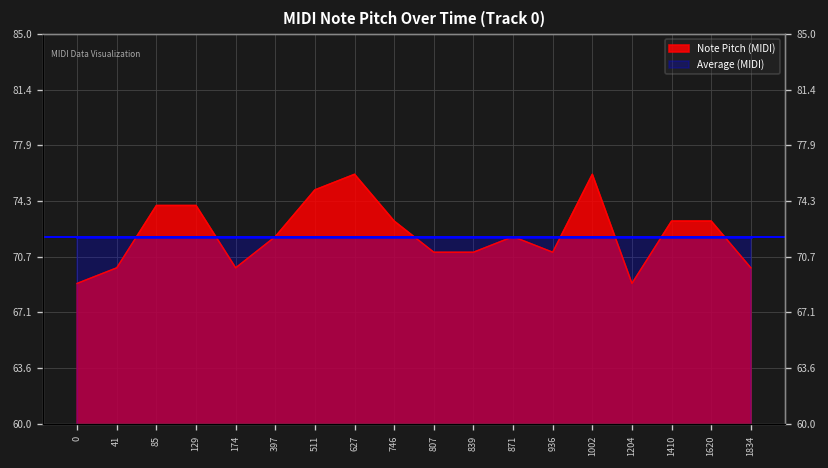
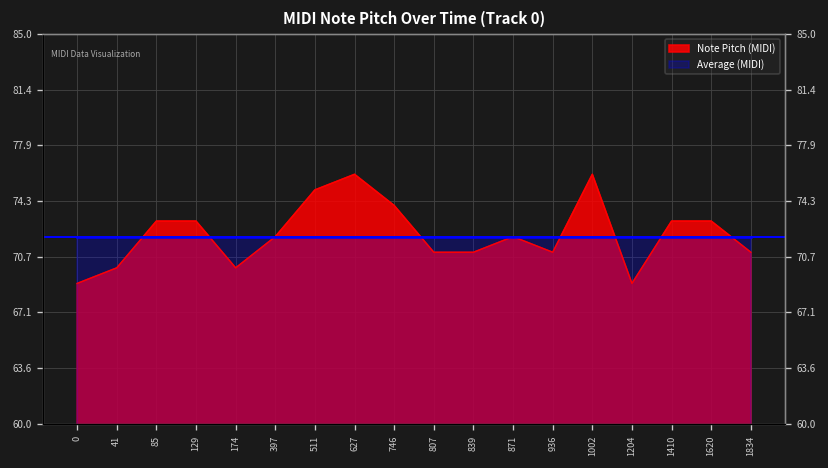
Note Pitch (MIDI), 85: 74 -> 73
Note Pitch (MIDI), 129: 74 -> 73
Note Pitch (MIDI), 746: 73 -> 74
Note Pitch (MIDI), 1834: 70 -> 71
